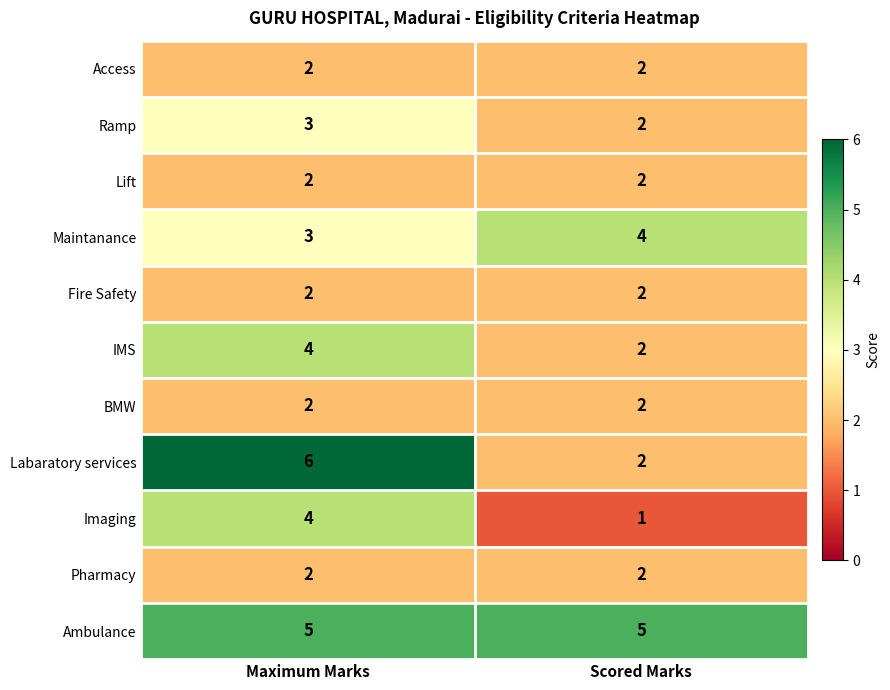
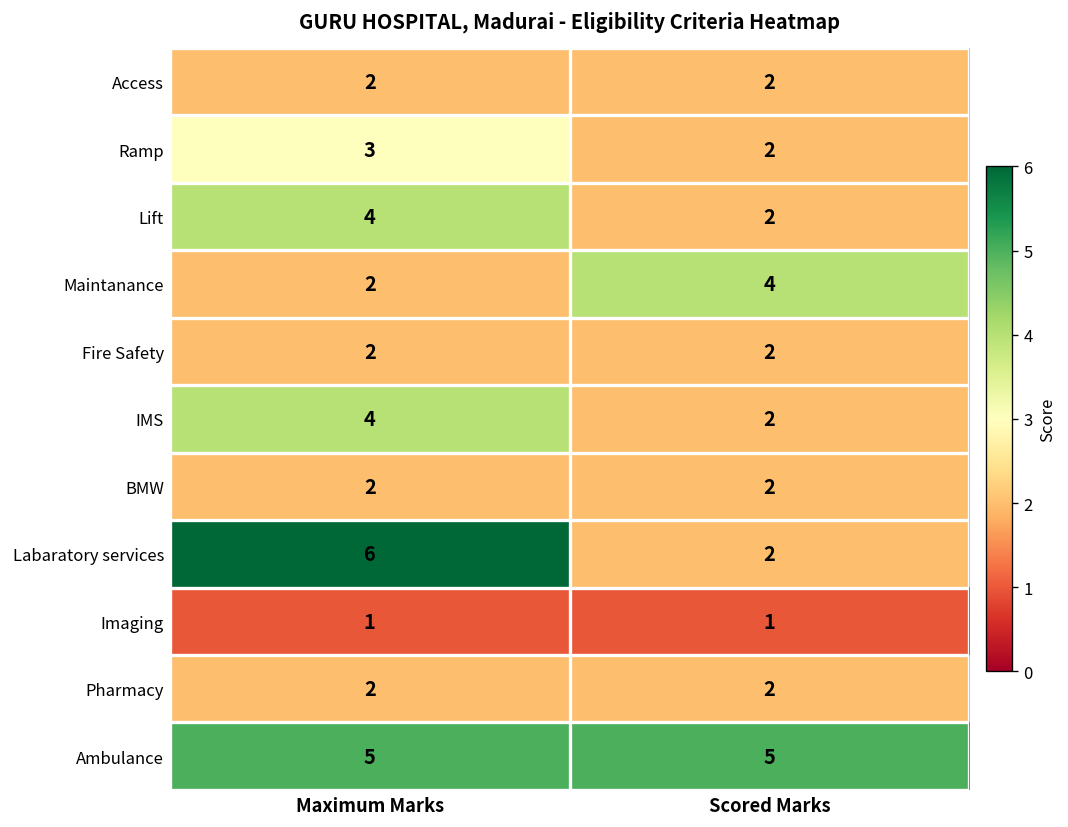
Lift, Maximum Marks: 2 -> 4
Maintanance, Maximum Marks: 3 -> 2
Imaging, Maximum Marks: 4 -> 1
